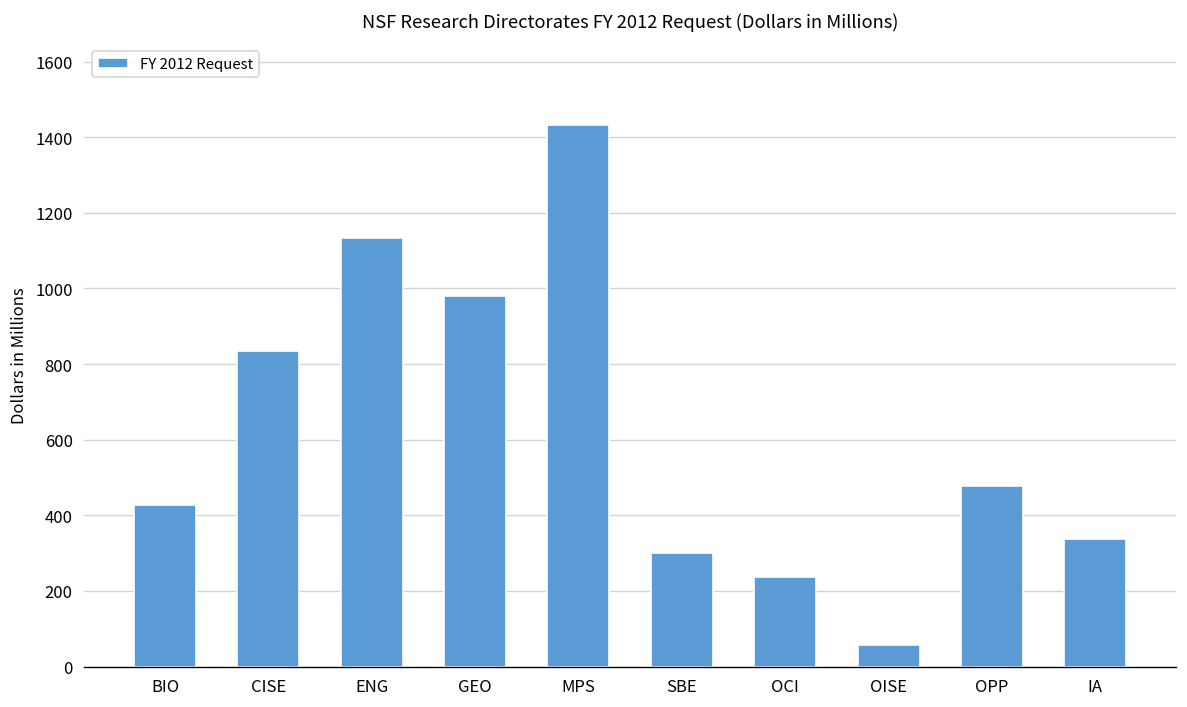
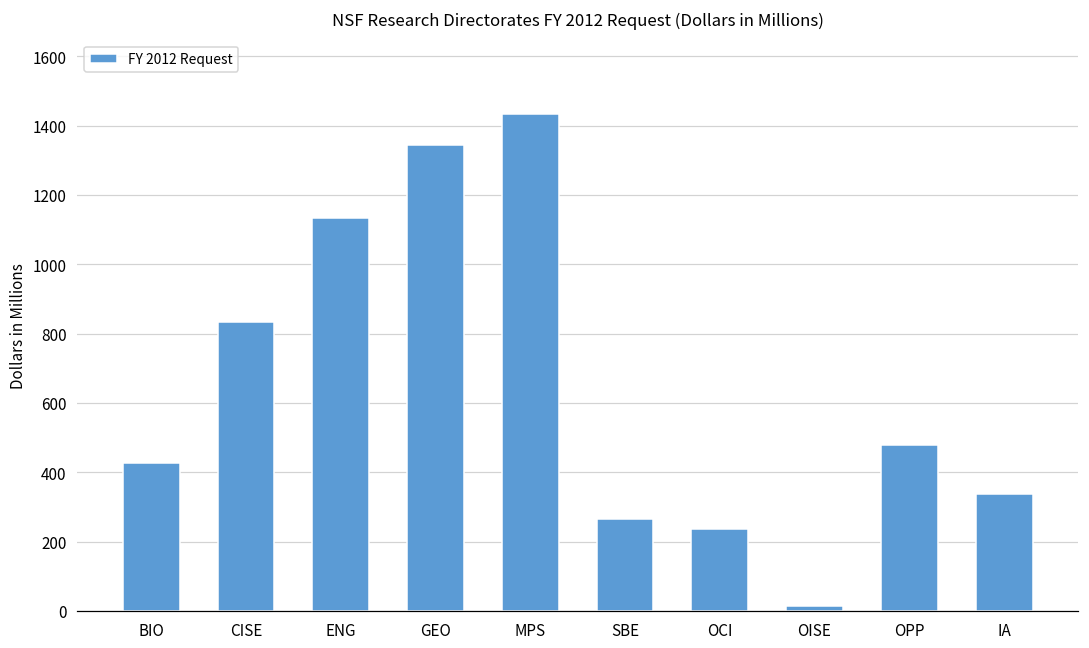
GEO: 980 -> 1340
SBE: 300 -> 270
OISE: 60 -> 20
